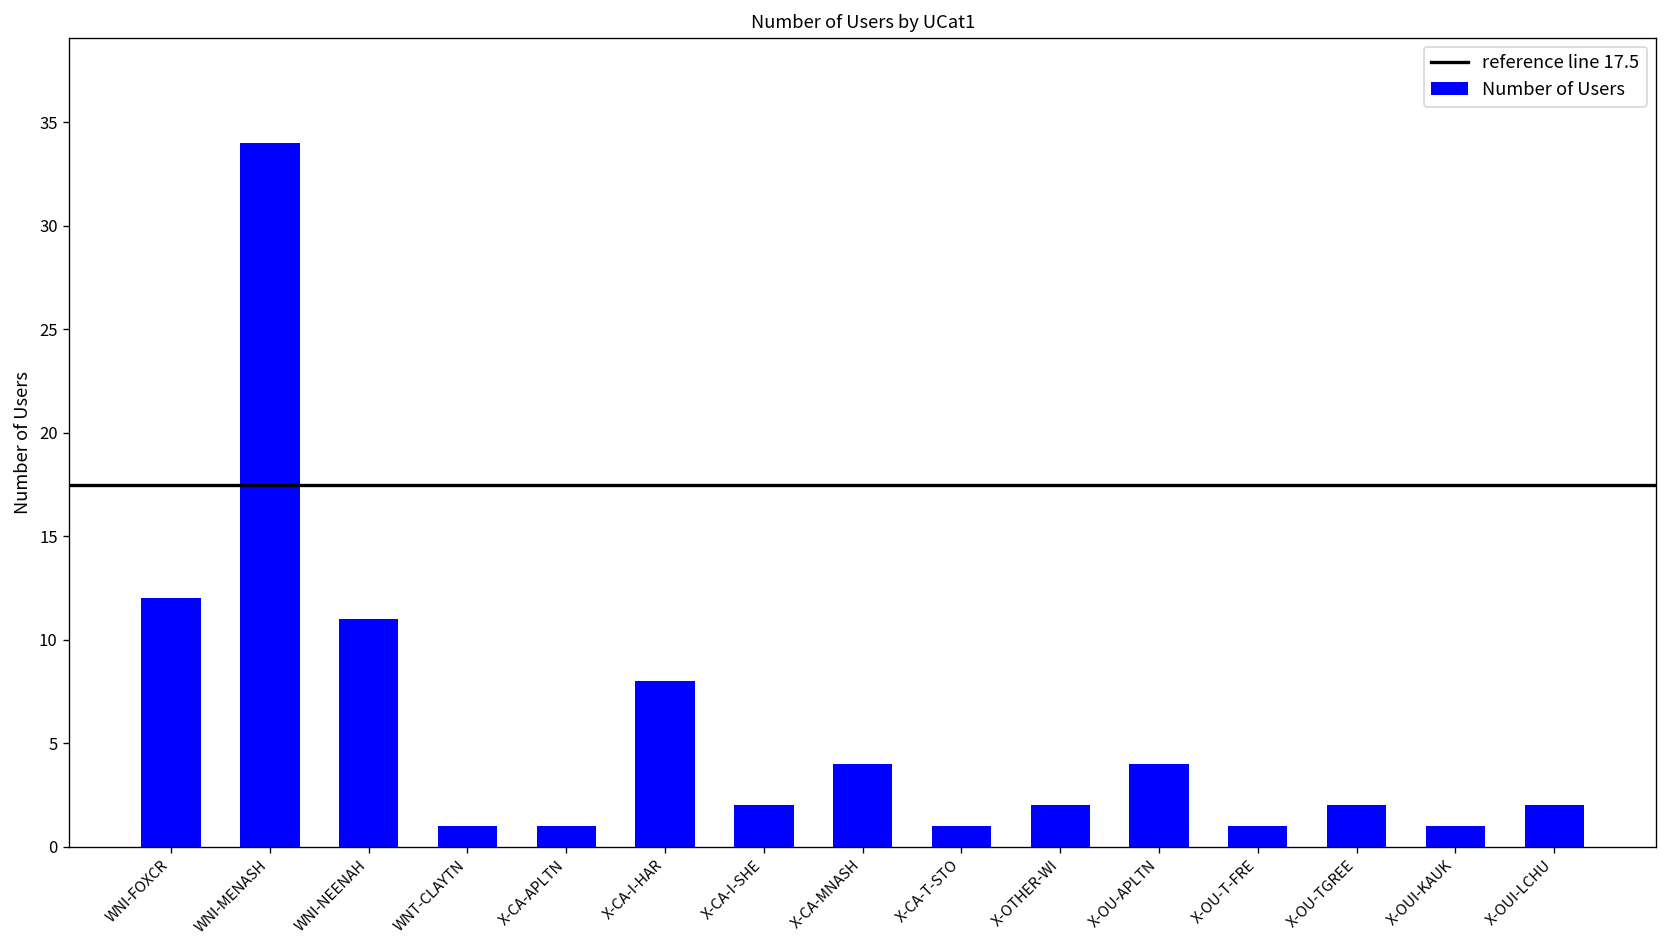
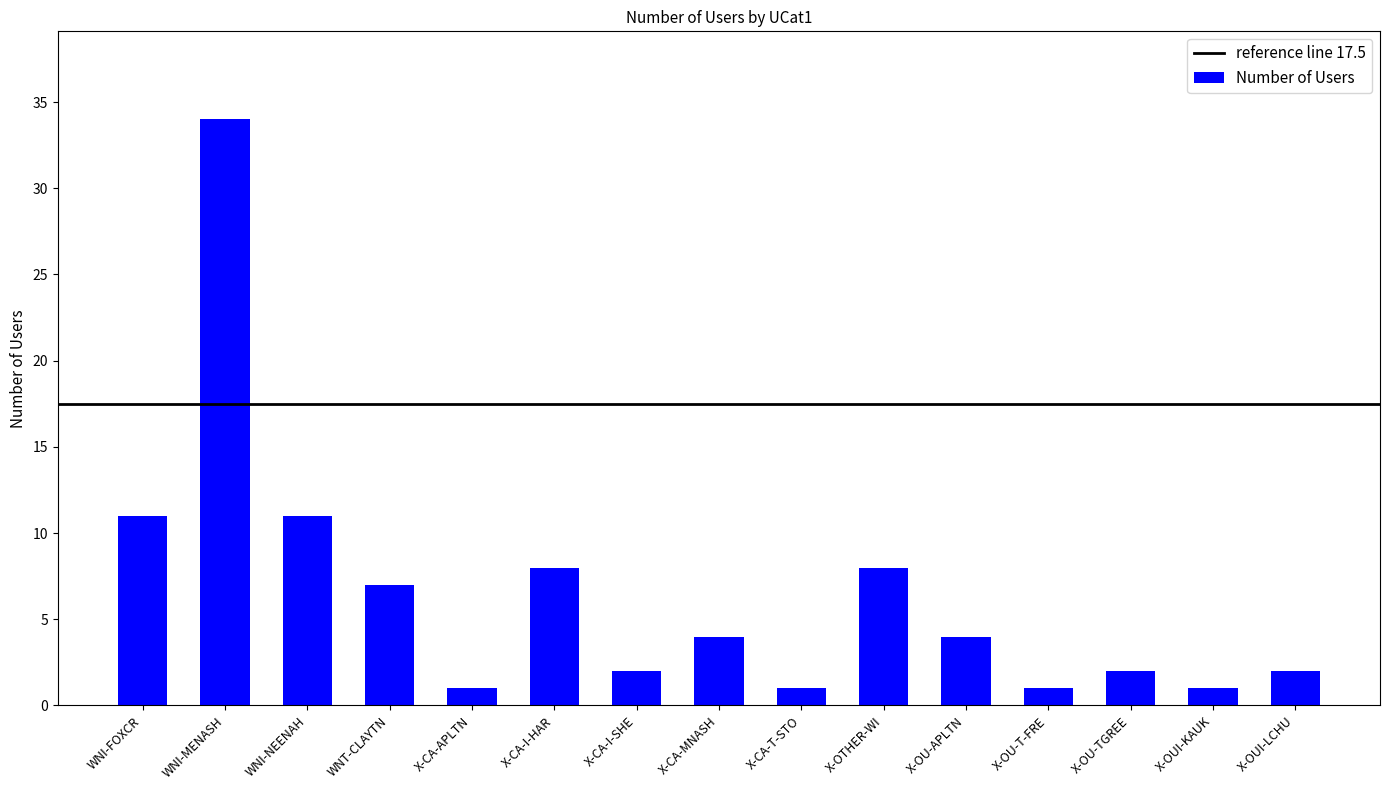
WNI-FOXCR: 12 -> 11
WNT-CLAYTN: 1 -> 7
X-OTHER-WI: 2 -> 8
